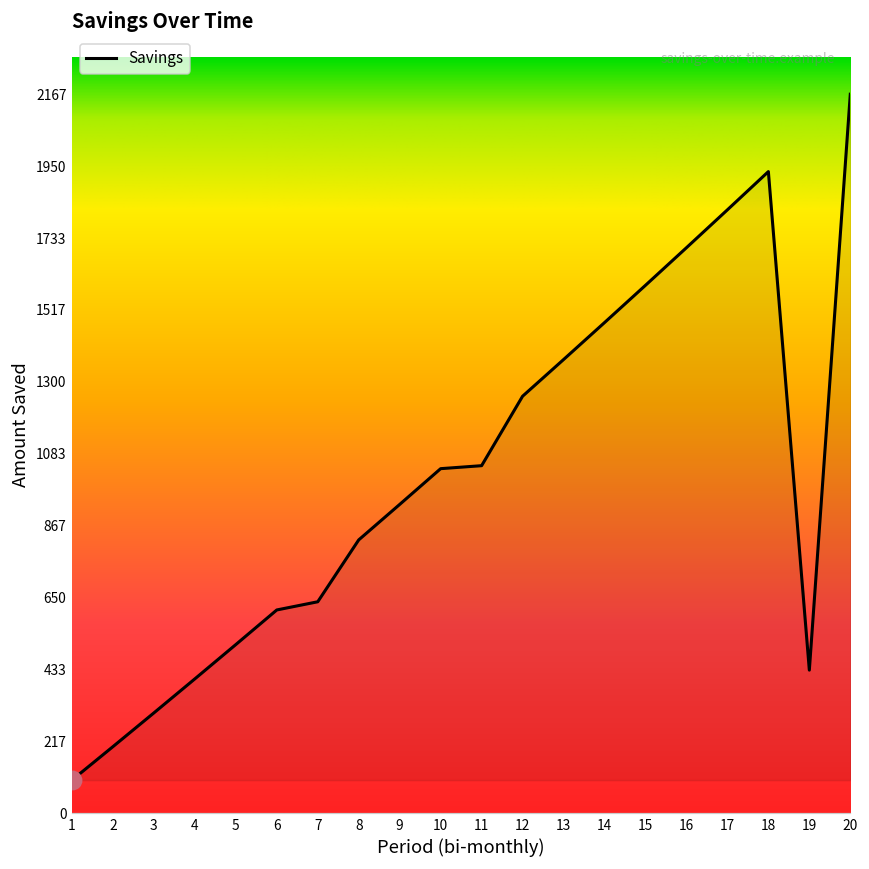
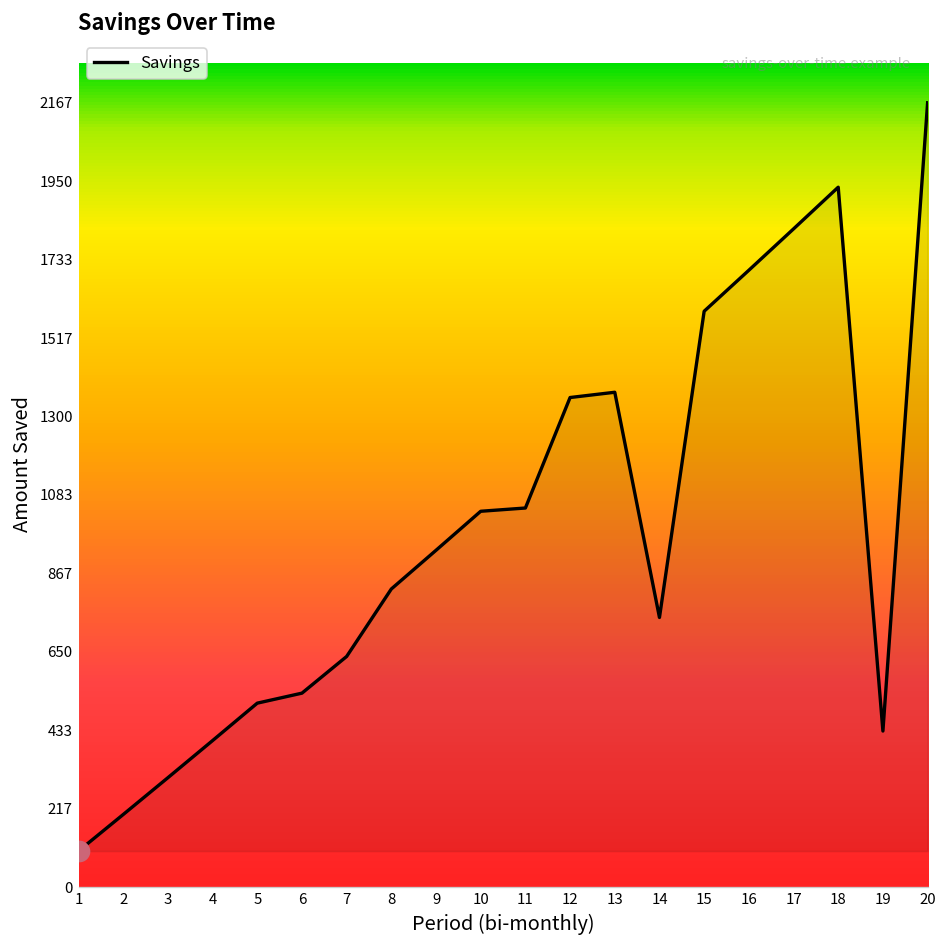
Savings, 6: 610 -> 540
Savings, 12: 1260 -> 1350
Savings, 14: 1480 -> 750
